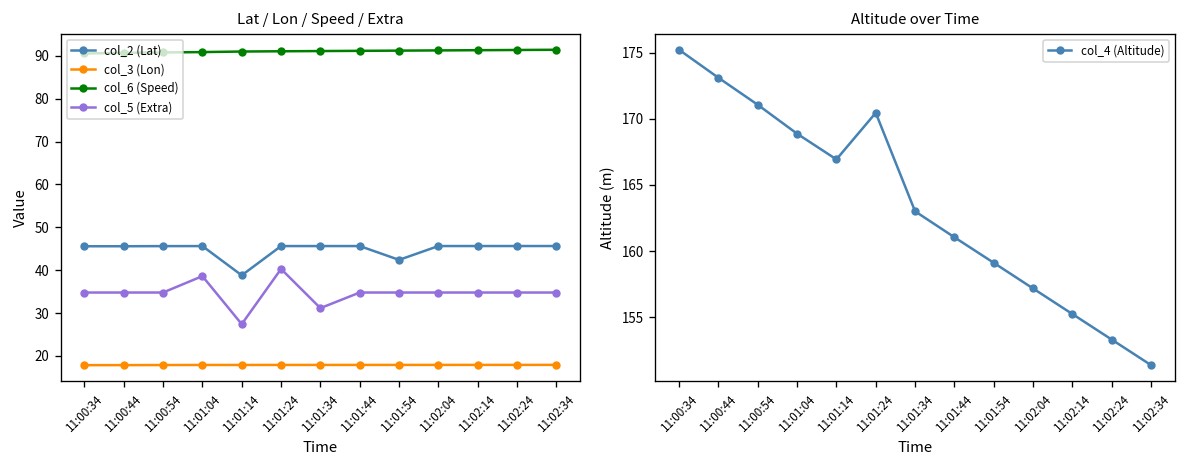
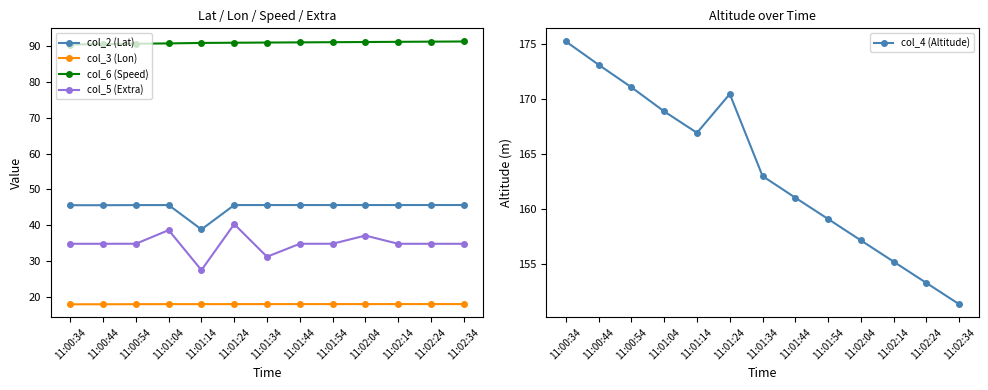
Lat / Lon / Speed / Extra, col_2 (Lat), 11:01:54: 42 -> 46
Lat / Lon / Speed / Extra, col_5 (Extra), 11:02:04: 35 -> 37
